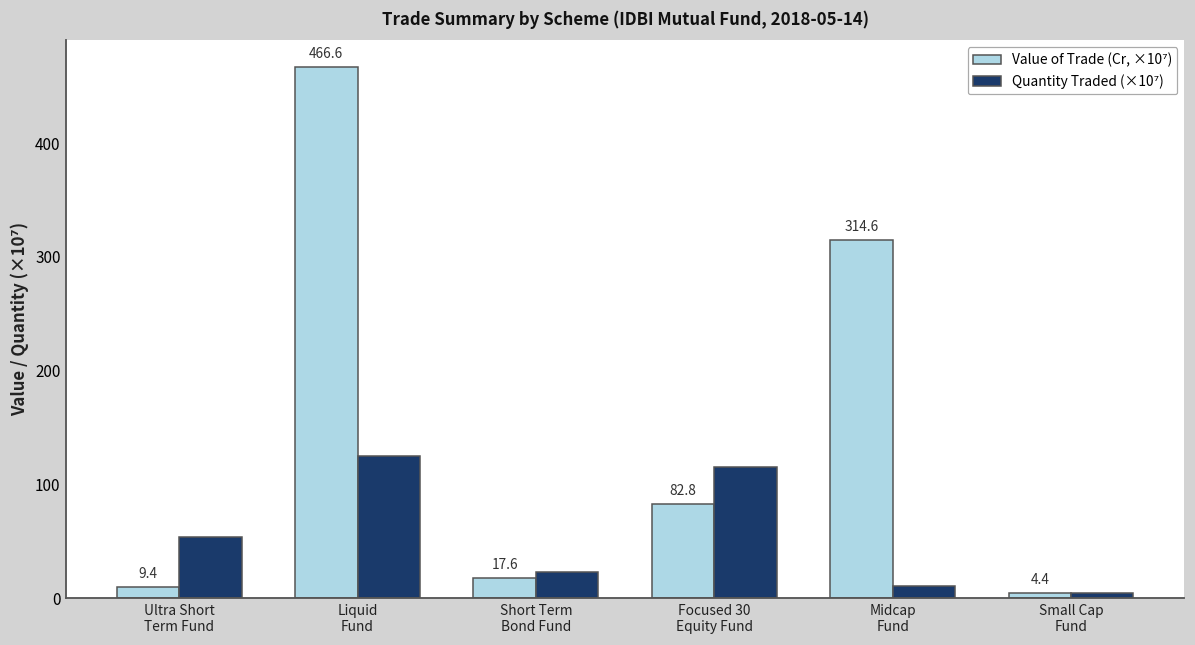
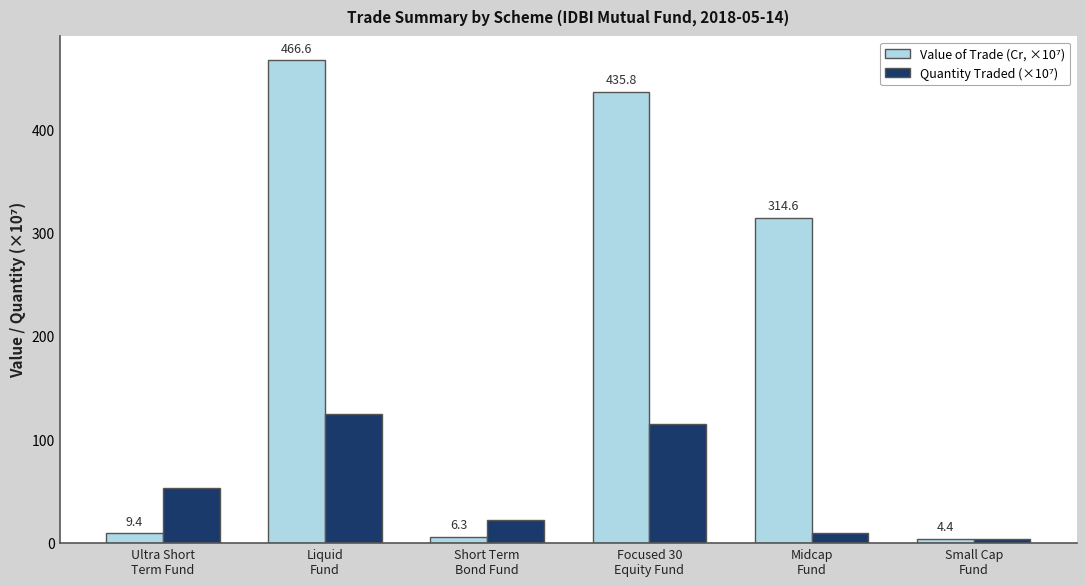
Value of Trade (Cr, ×10⁷), Short Term Bond Fund: 17.6 -> 6.3
Value of Trade (Cr, ×10⁷), Focused 30 Equity Fund: 82.8 -> 435.8
